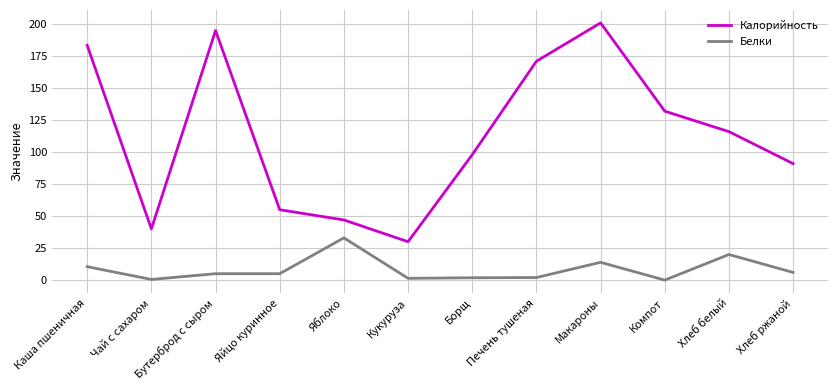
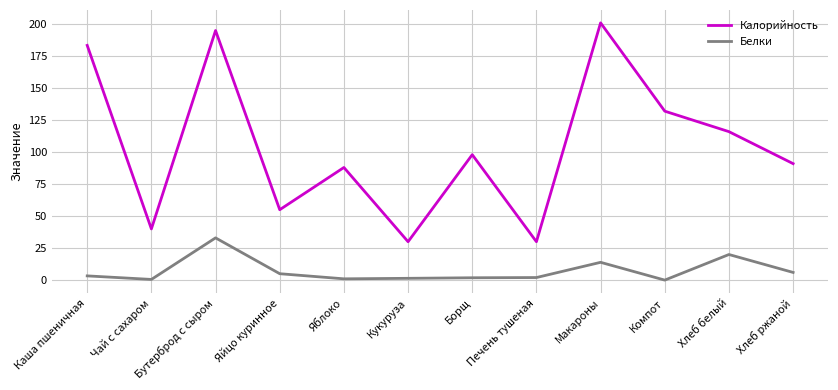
Белки, Каша пшеничная: 11 -> 3
Белки, Бутерброд с сыром: 5 -> 33
Калорийность, Яблоко: 47 -> 88
Белки, Яблоко: 33 -> 1
Калорийность, Печень тушеная: 171 -> 30
